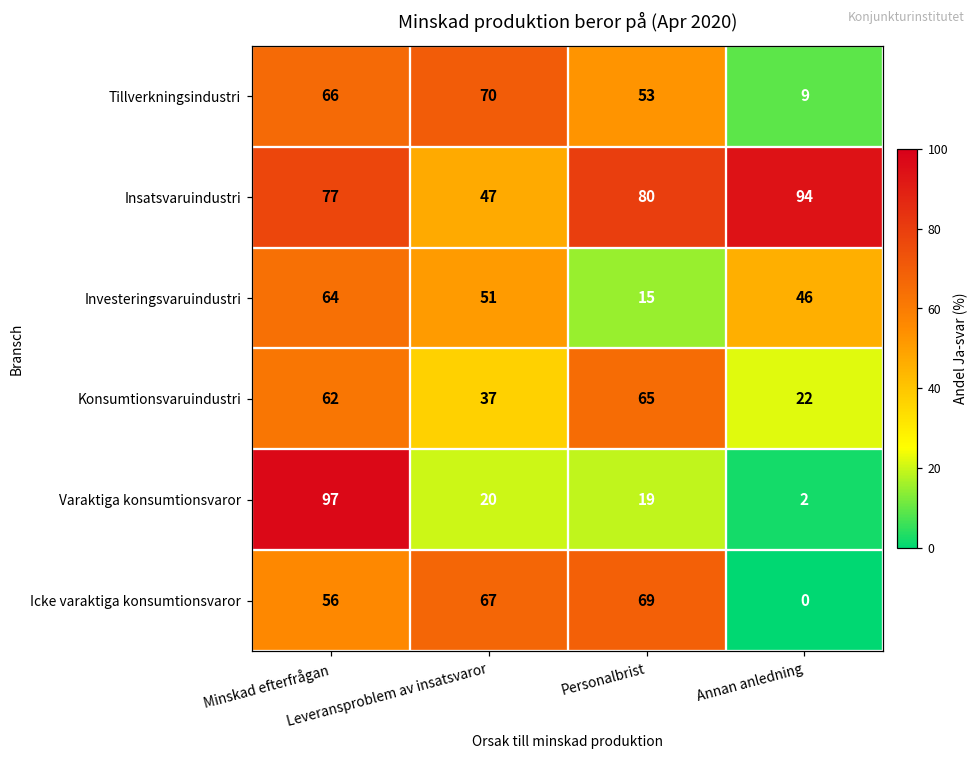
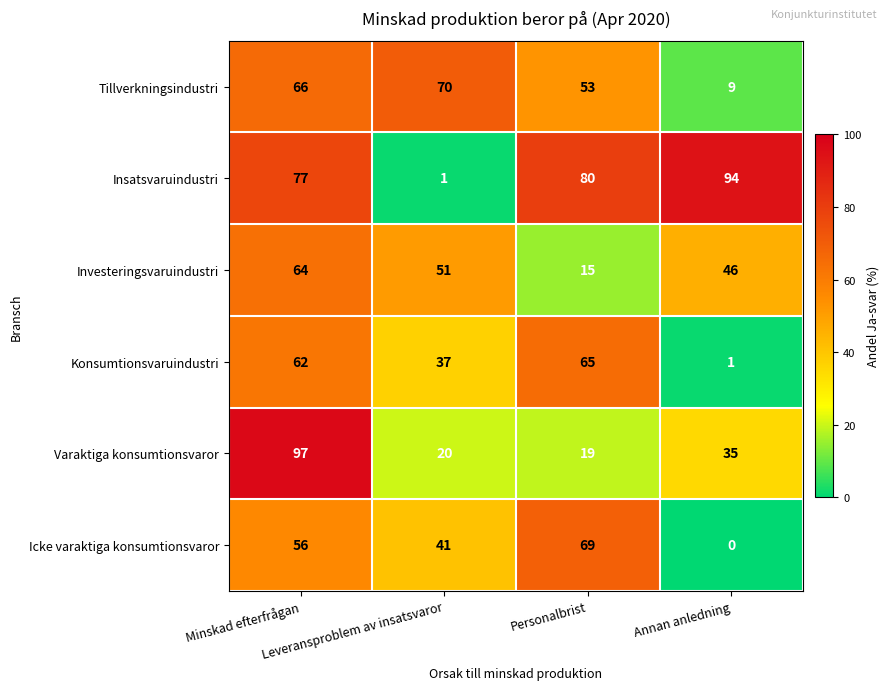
Insatsvaruindustri, Leveransproblem av insatsvaror: 47 -> 1
Konsumtionsvaruindustri, Annan anledning: 22 -> 1
Varaktiga konsumtionsvaror, Annan anledning: 2 -> 35
Icke varaktiga konsumtionsvaror, Leveransproblem av insatsvaror: 67 -> 41
